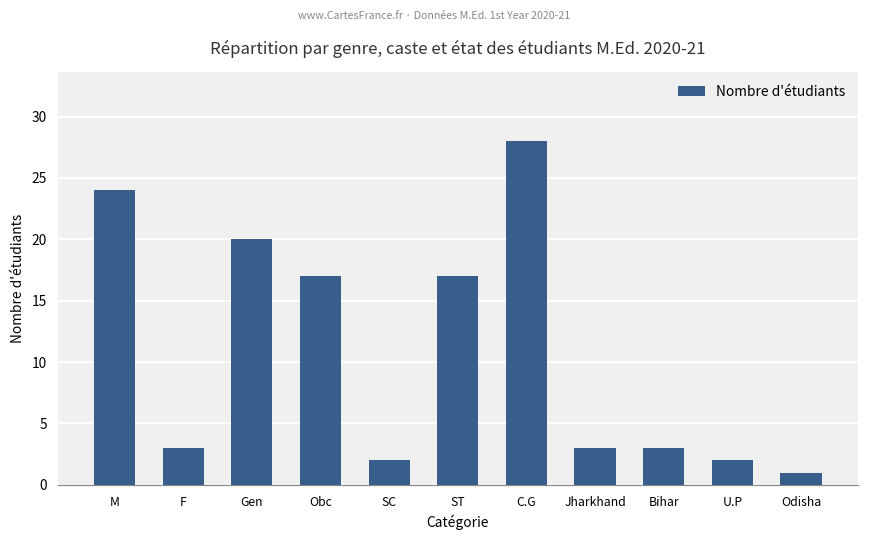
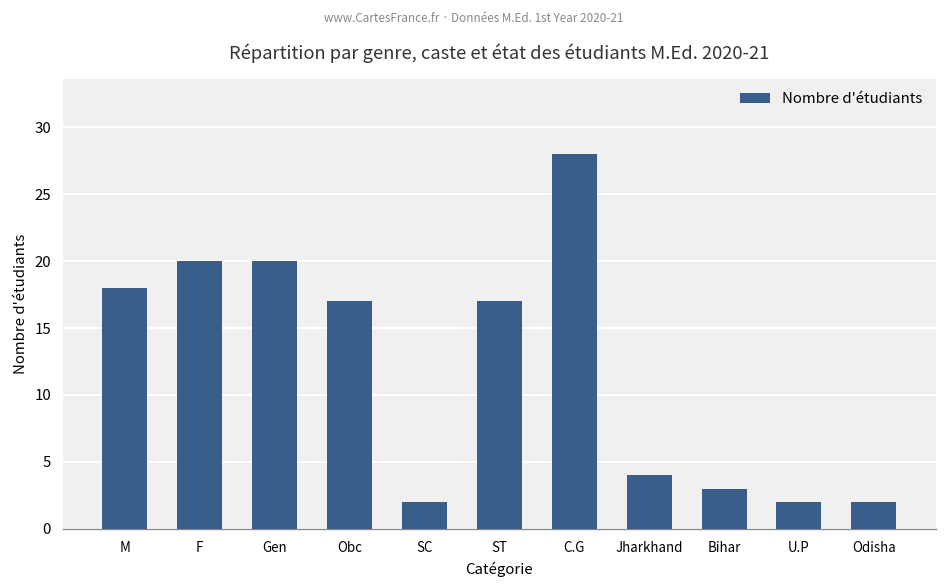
M: 24 -> 18
F: 3 -> 20
Jharkhand: 3 -> 4
Odisha: 1 -> 2
